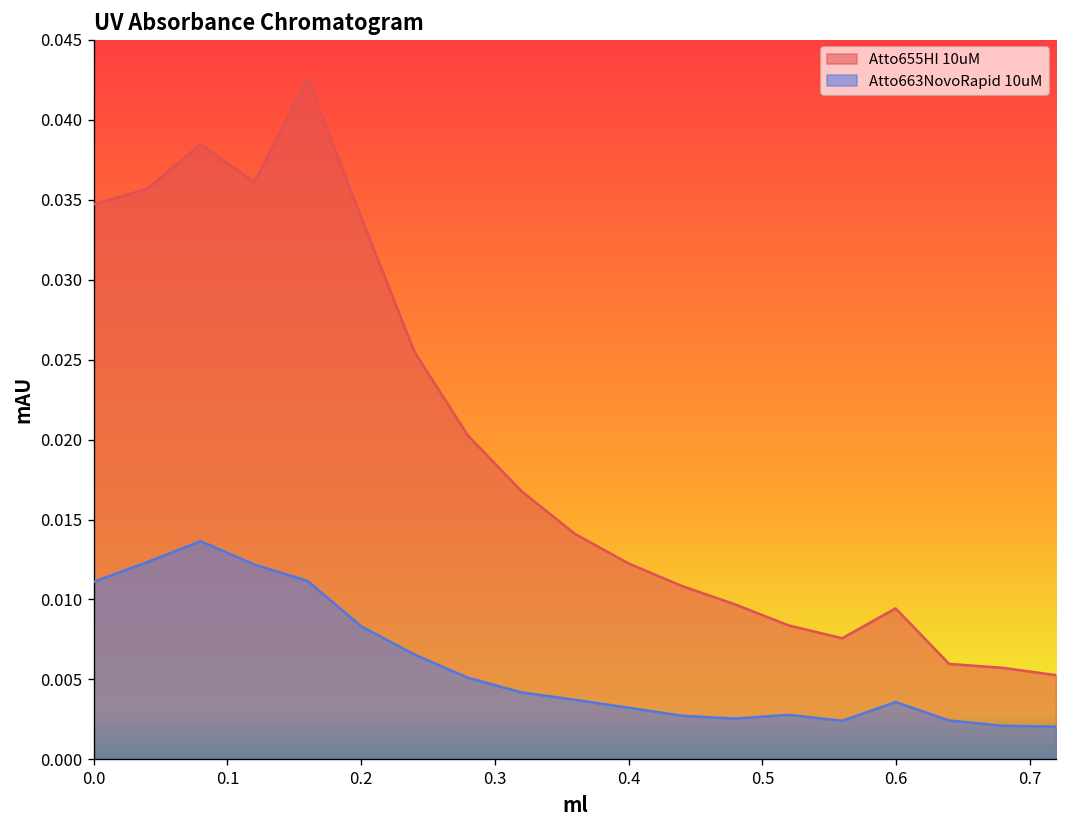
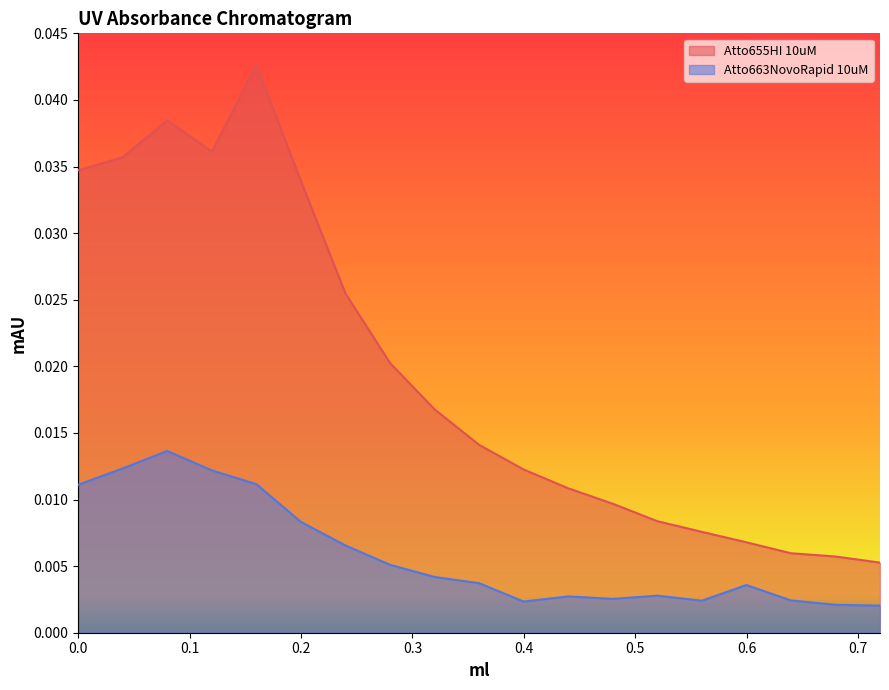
Atto663NovoRapid 10uM, 0.4: 0.0032 -> 0.0023
Atto655HI 10uM, 0.6: 0.0094 -> 0.0068
